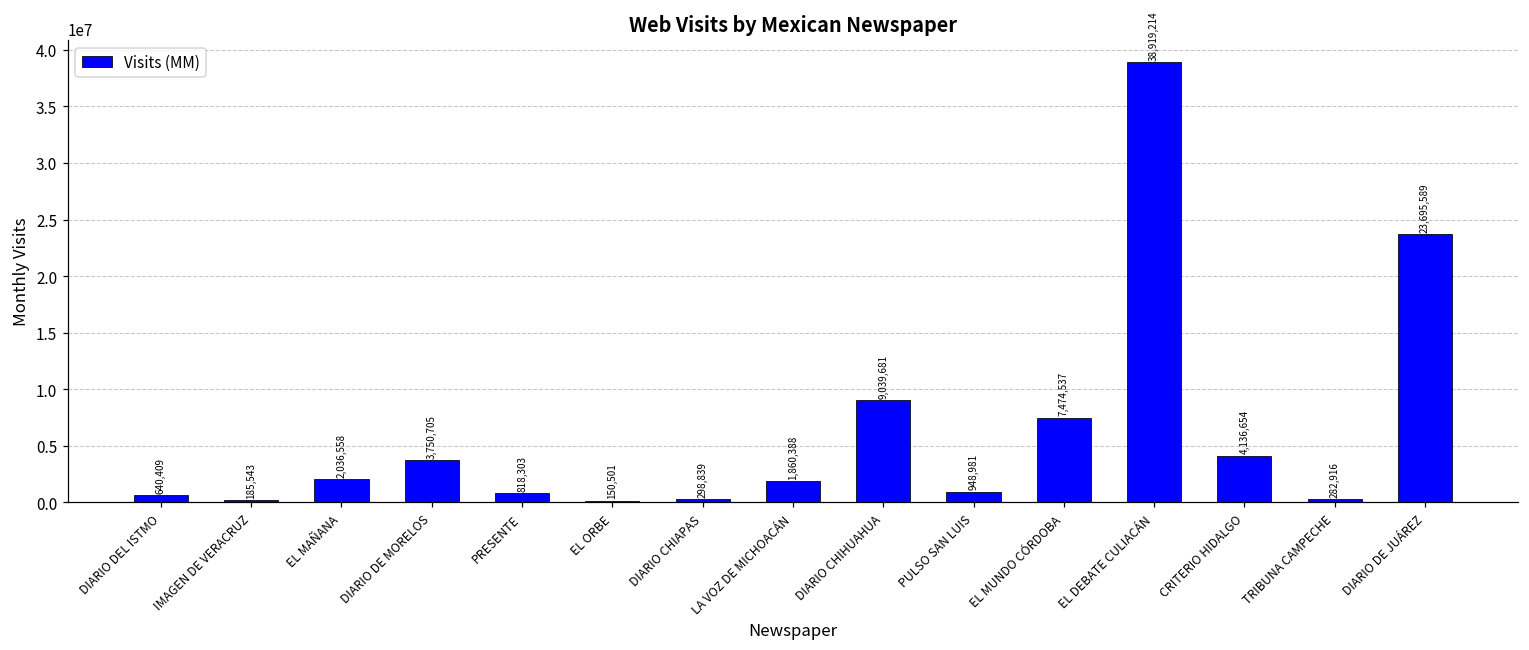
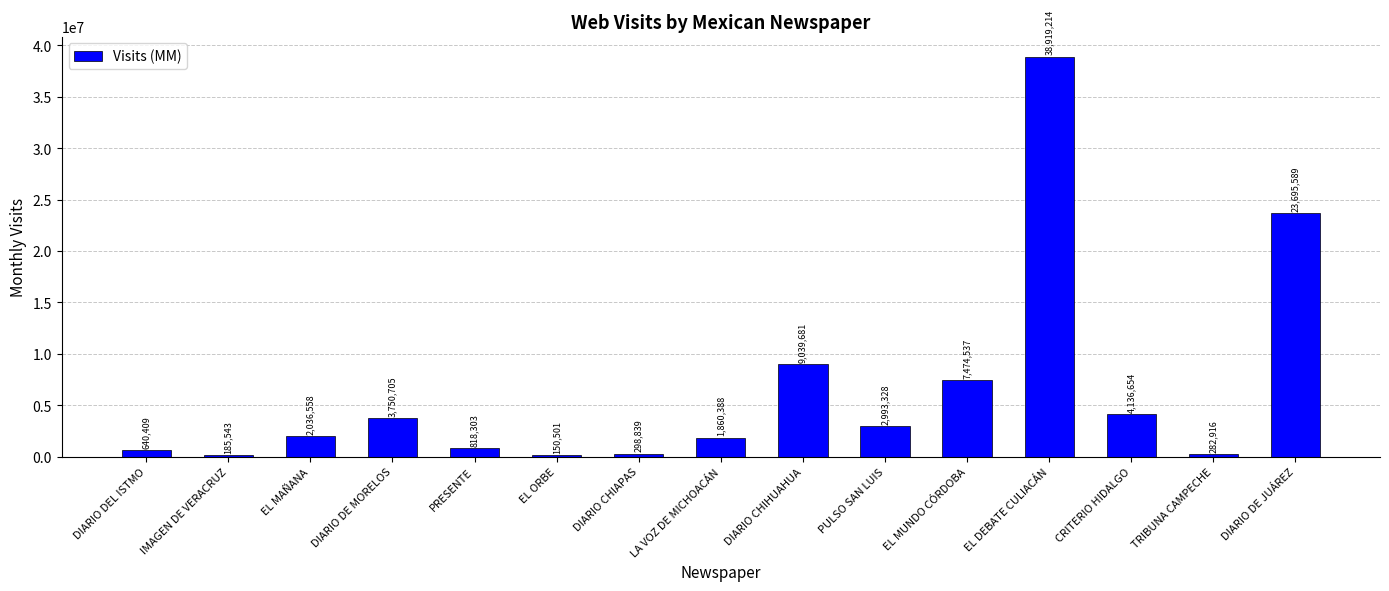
PULSO SAN LUIS: 948,981 -> 2,993,328
